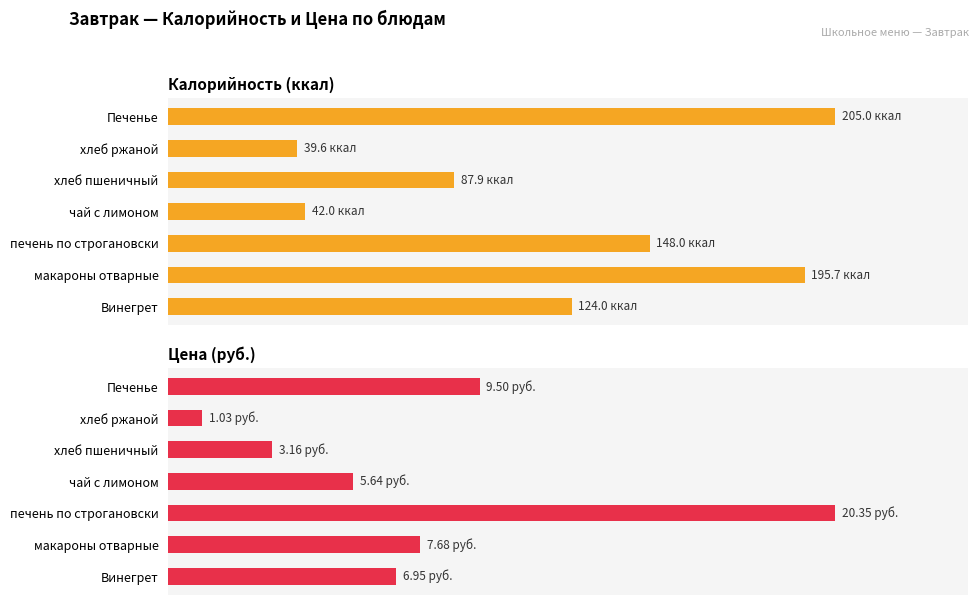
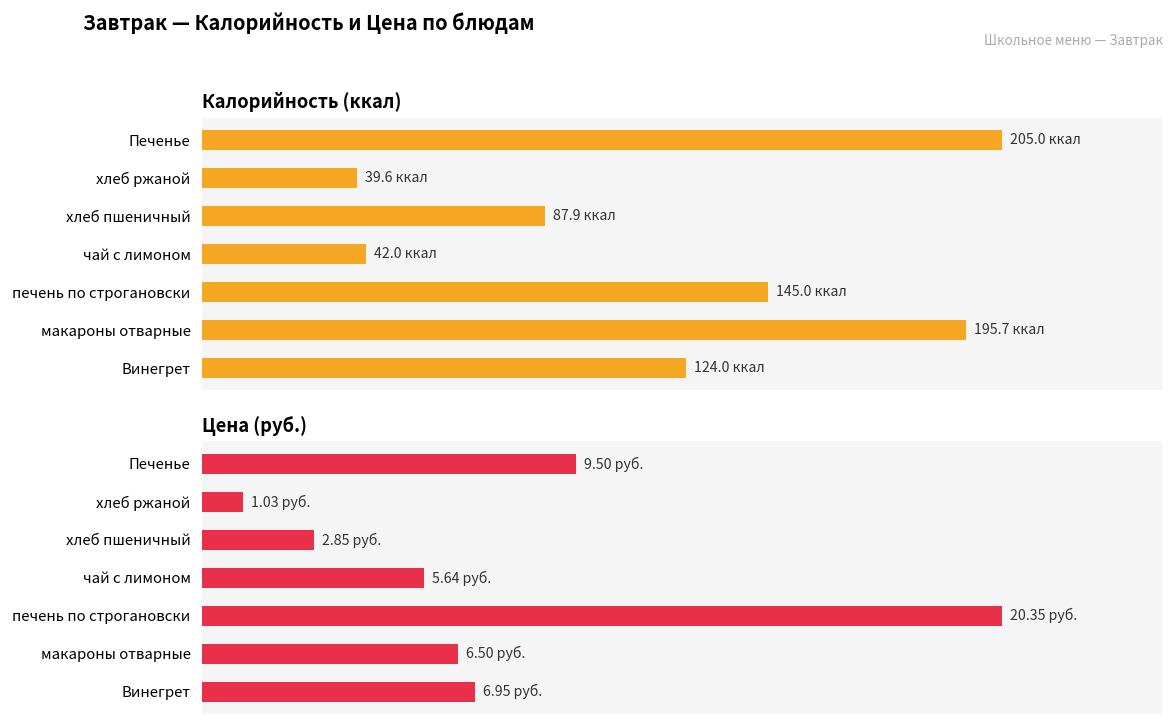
Калорийность (ккал), печень по строгановски: 148.0 -> 145.0
Цена (руб.), хлеб пшеничный: 3.16 -> 2.85
Цена (руб.), макароны отварные: 7.68 -> 6.50
